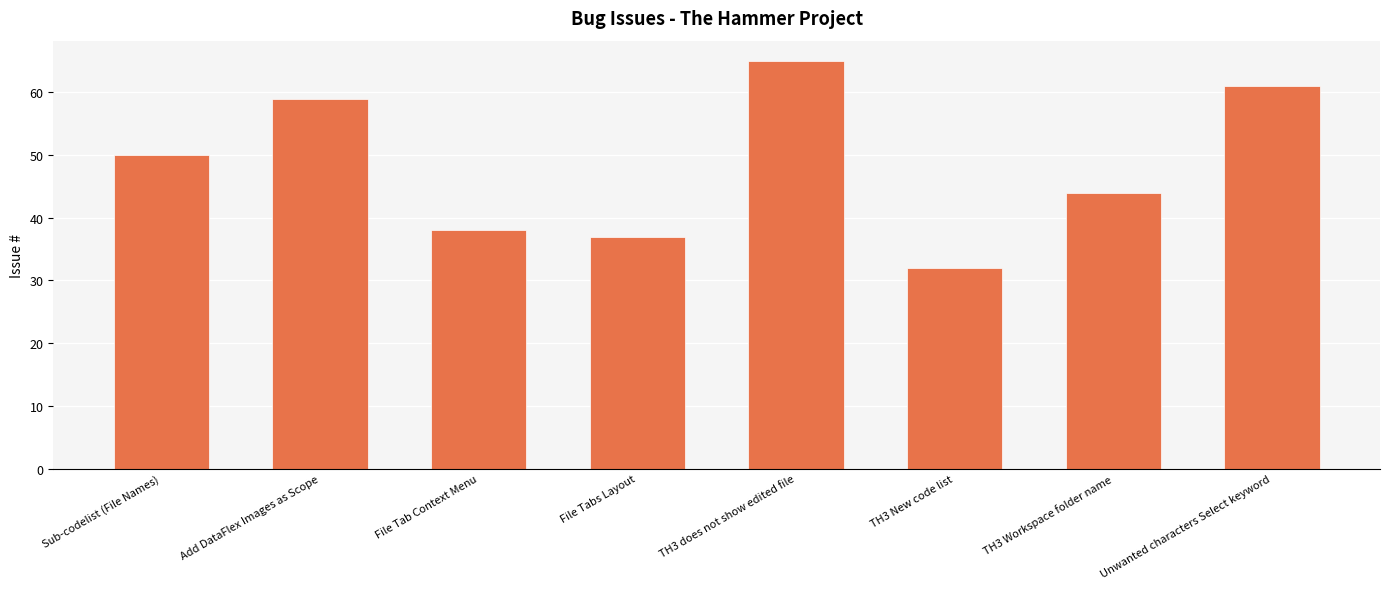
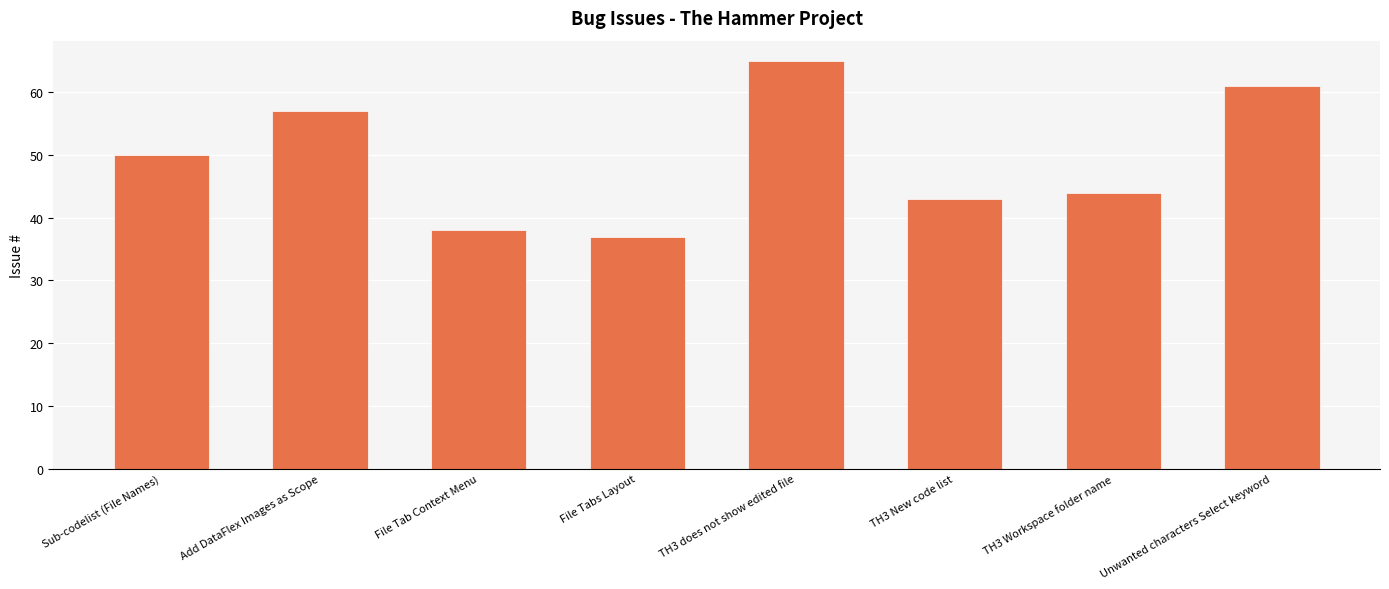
Add DataFlex Images as Scope: 59 -> 57
TH3 New code list: 32 -> 43
